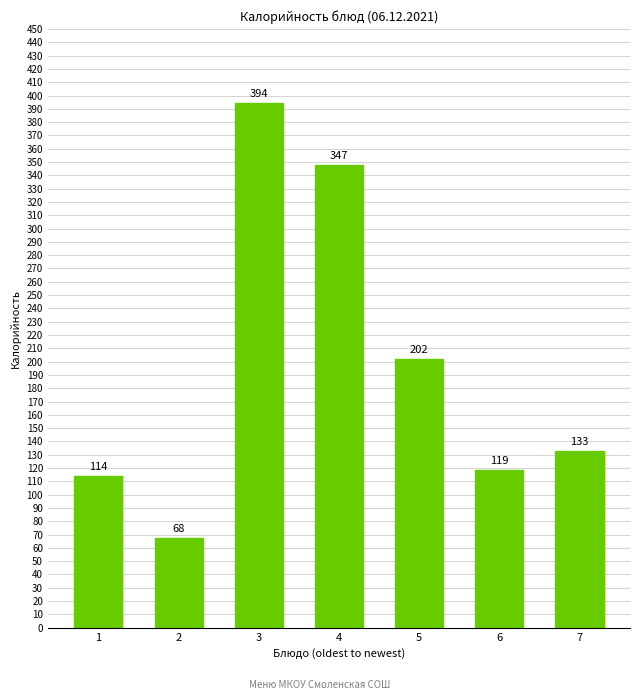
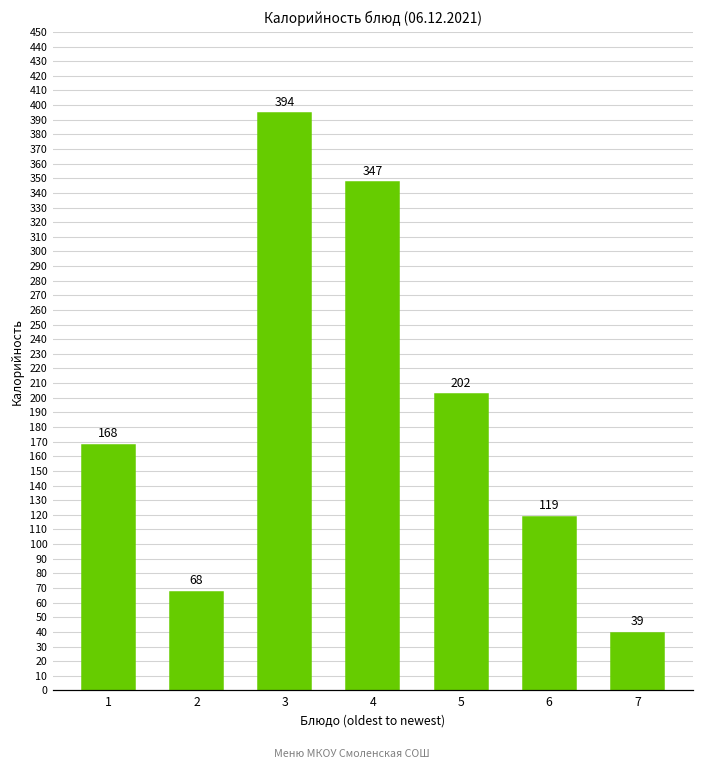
1: 114 -> 168
7: 133 -> 39
